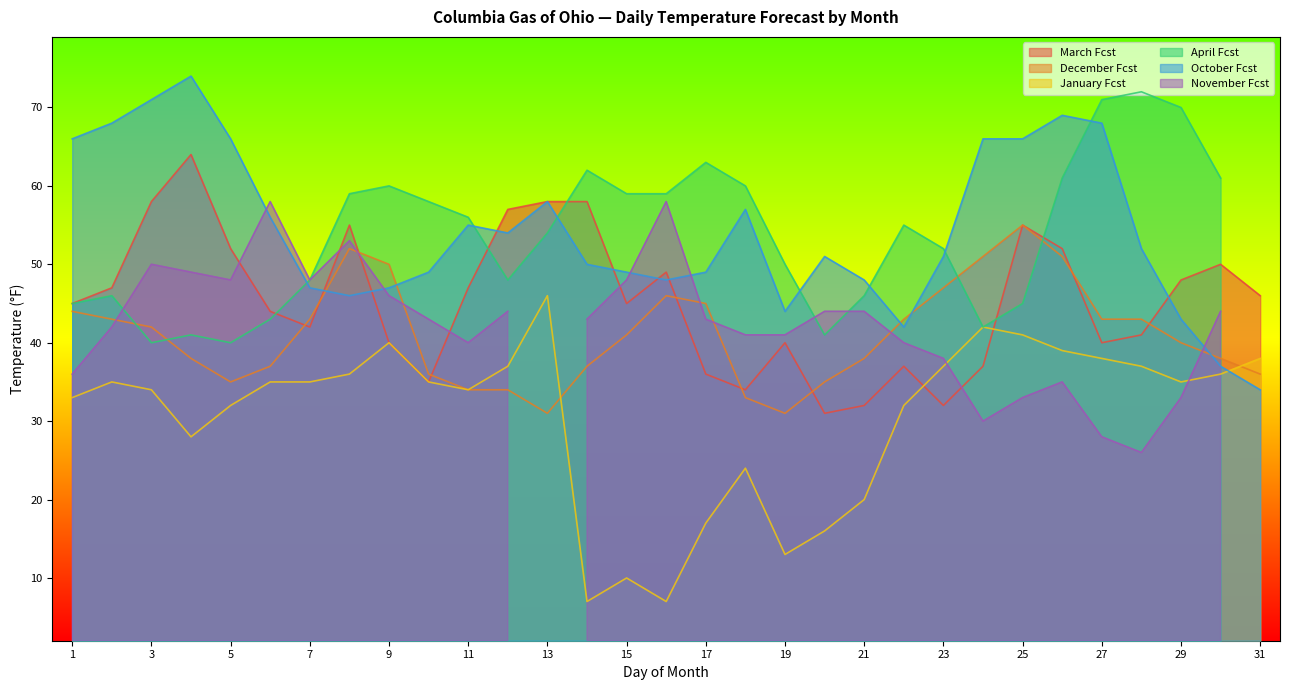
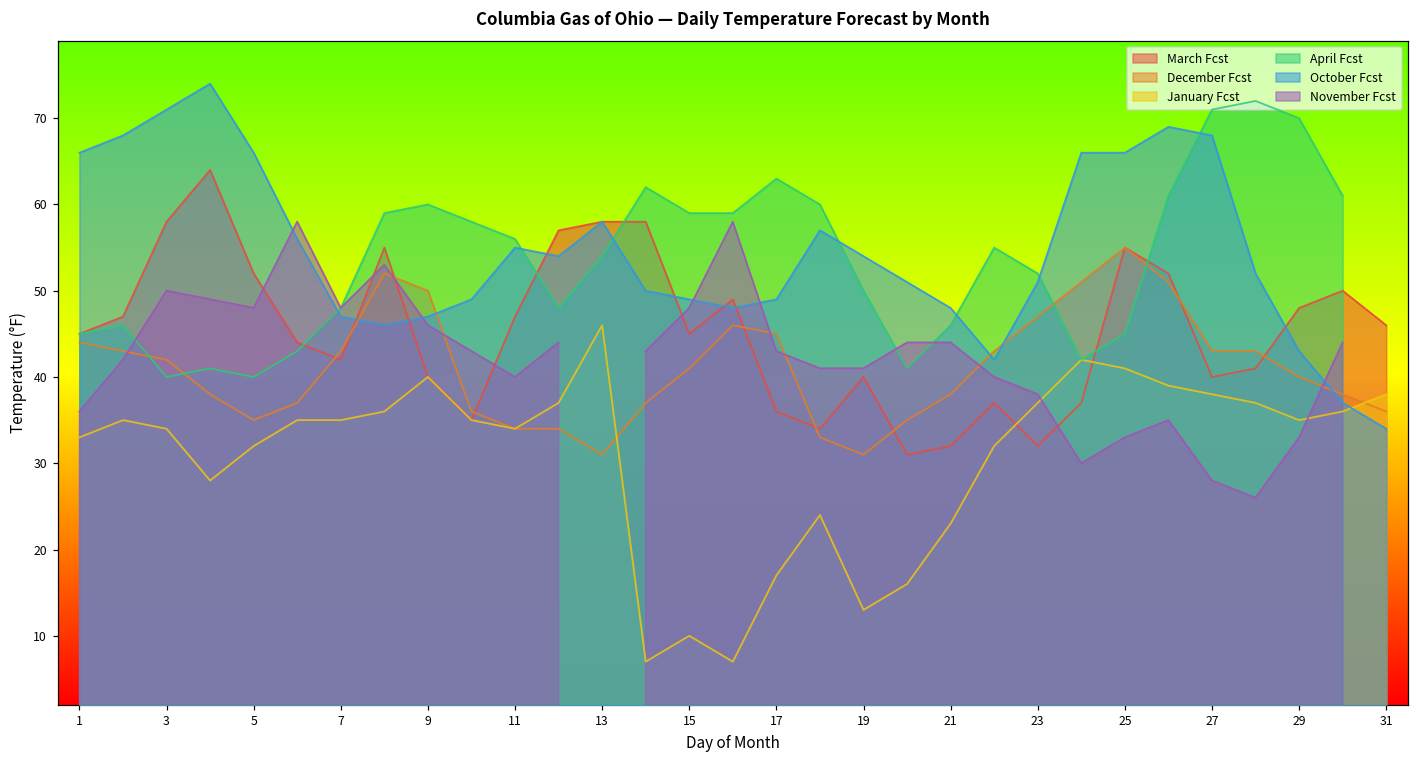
October Fcst, 19: 44 -> 54
January Fcst, 21: 20 -> 23
